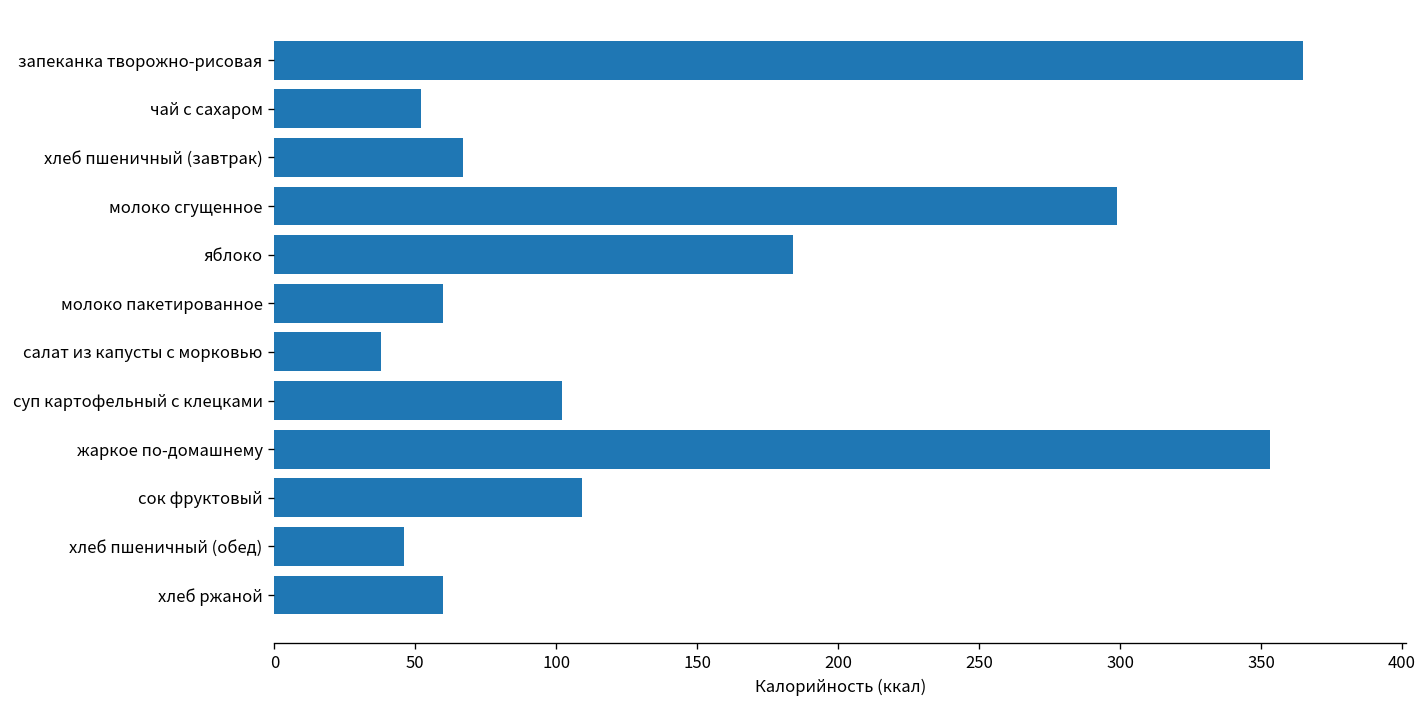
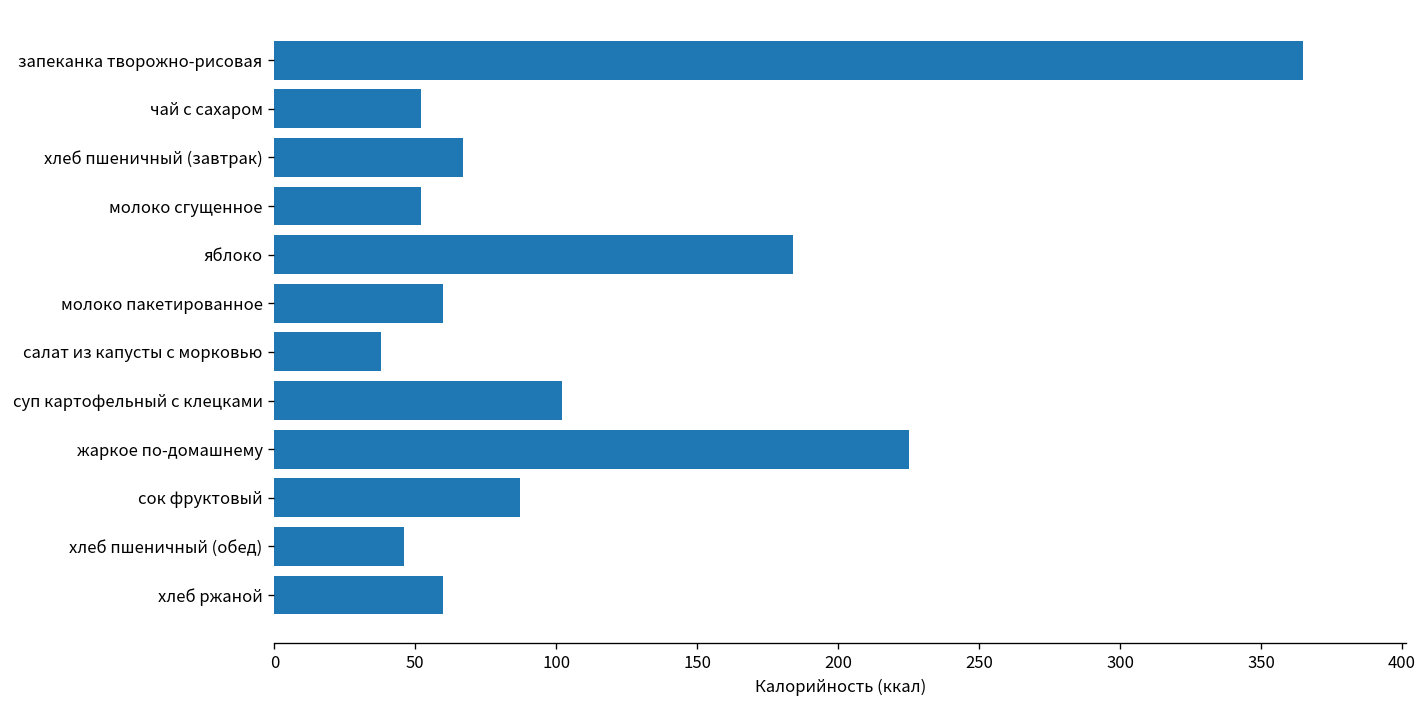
молоко сгущенное: 299 -> 52
жаркое по-домашнему: 353 -> 225
сок фруктовый: 109 -> 87
